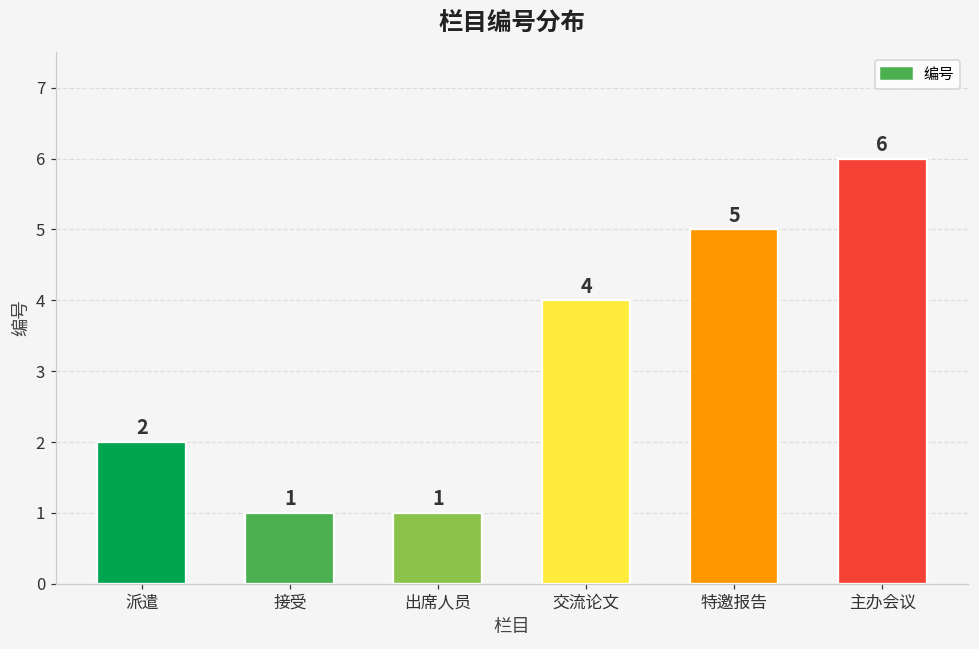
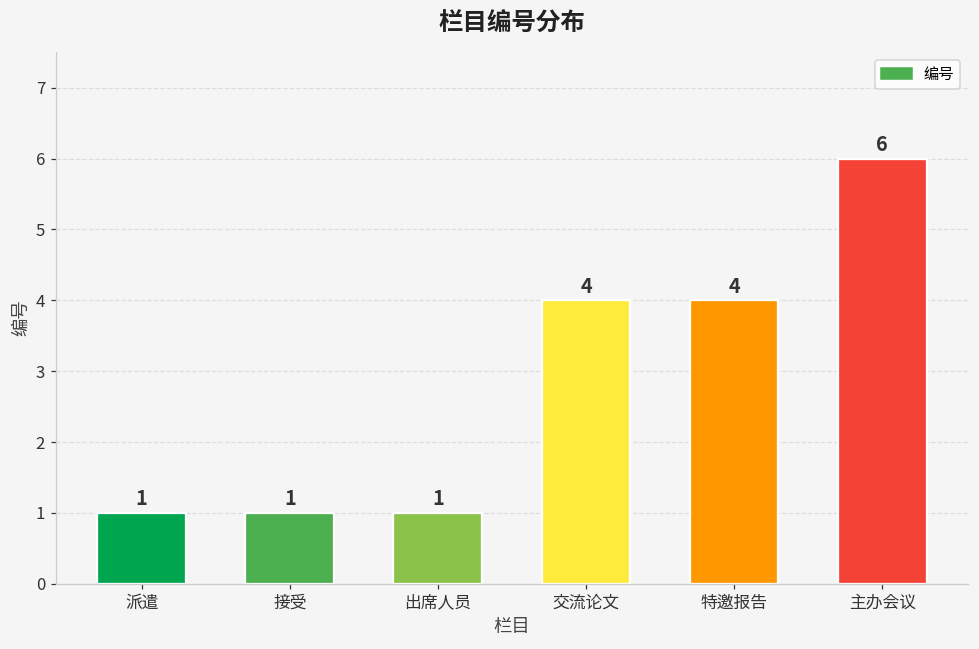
派遣: 2 -> 1
特邀报告: 5 -> 4
